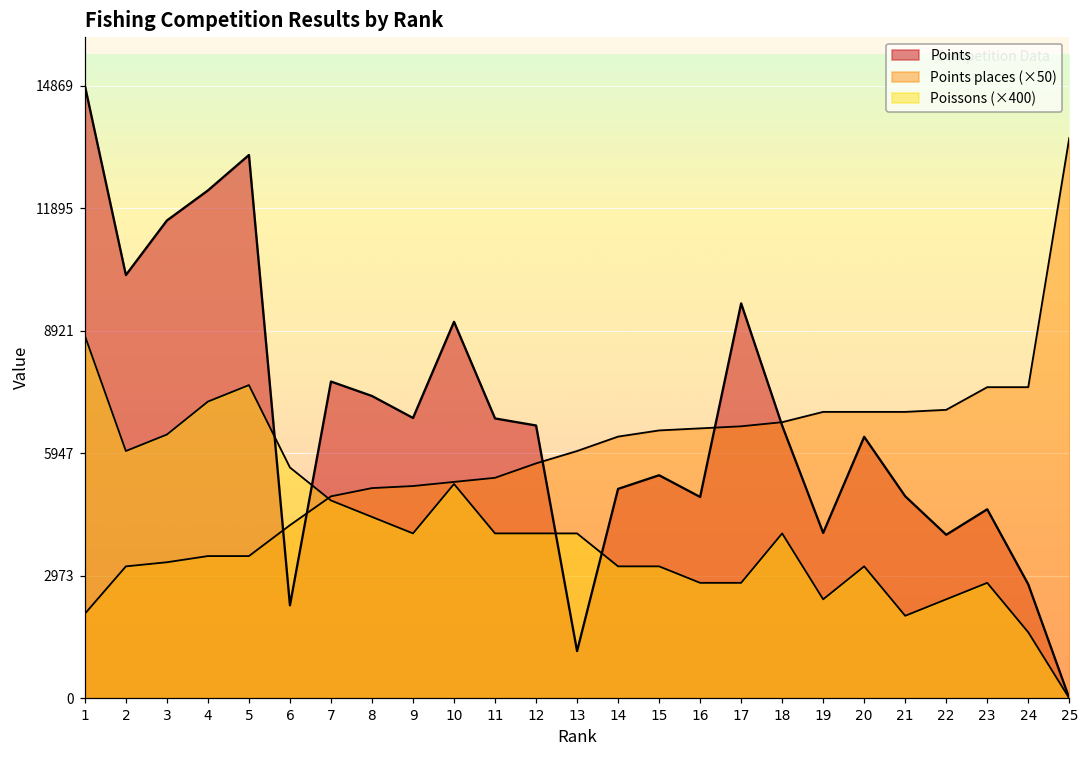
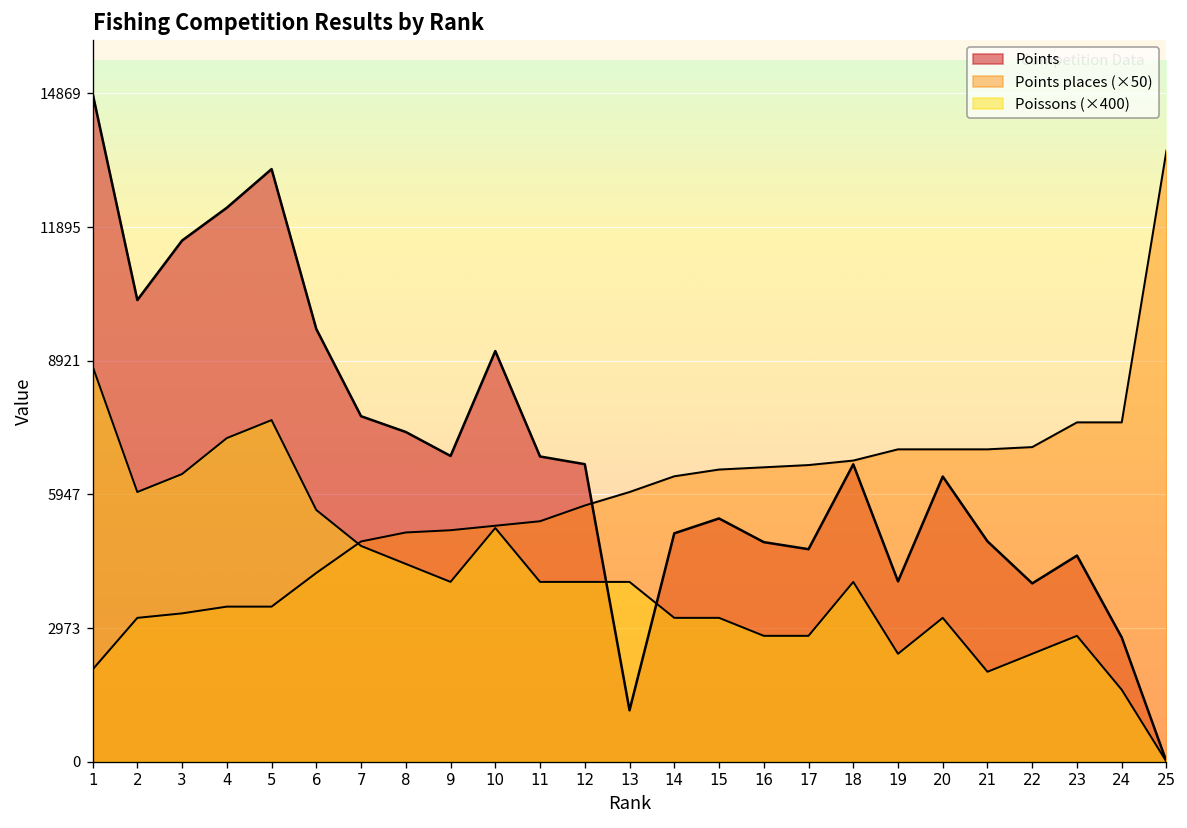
Points, 6: 2300 -> 9600
Points, 17: 9600 -> 4700
